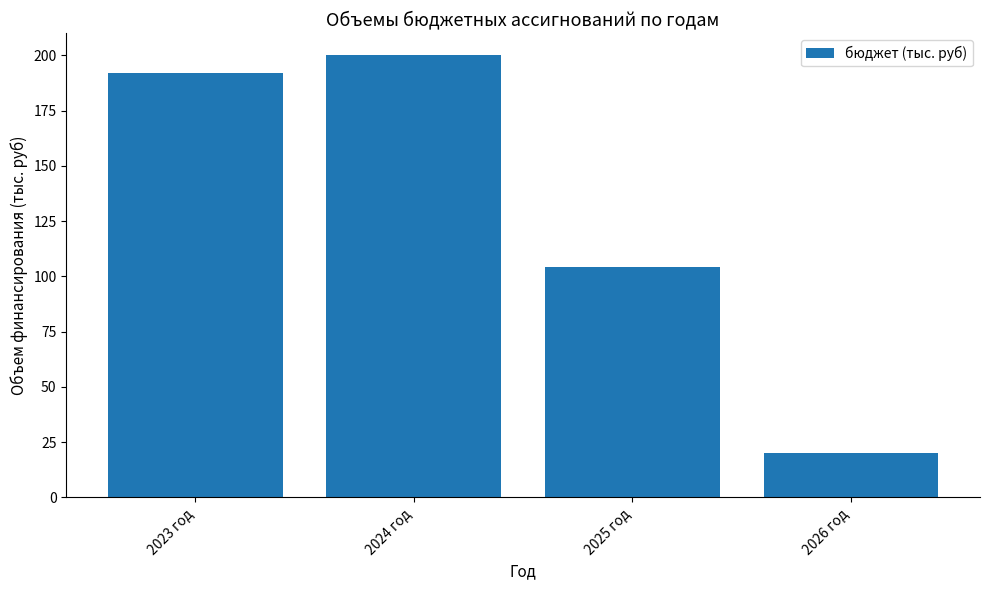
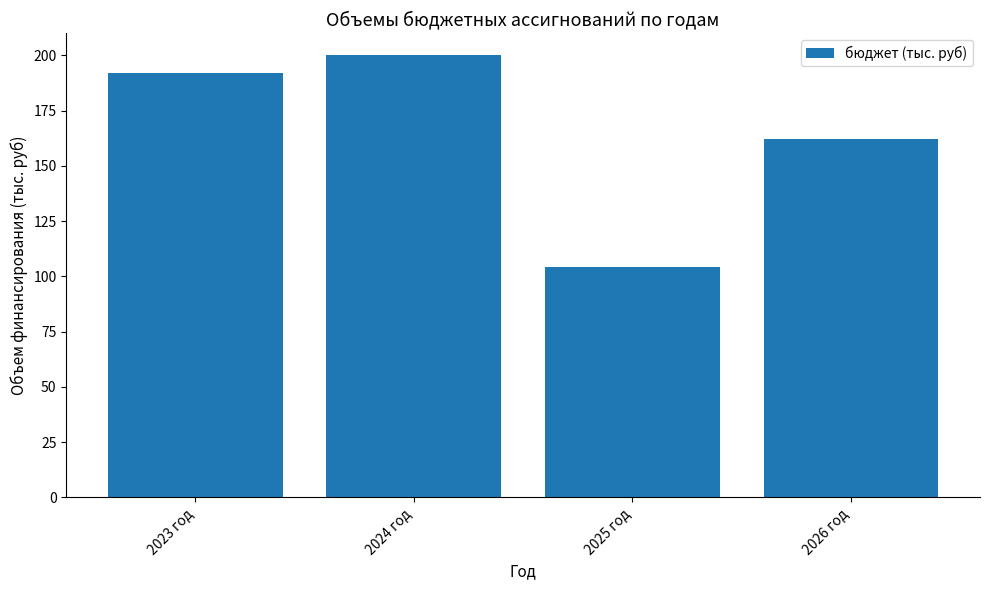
2026 год: 20 -> 162
